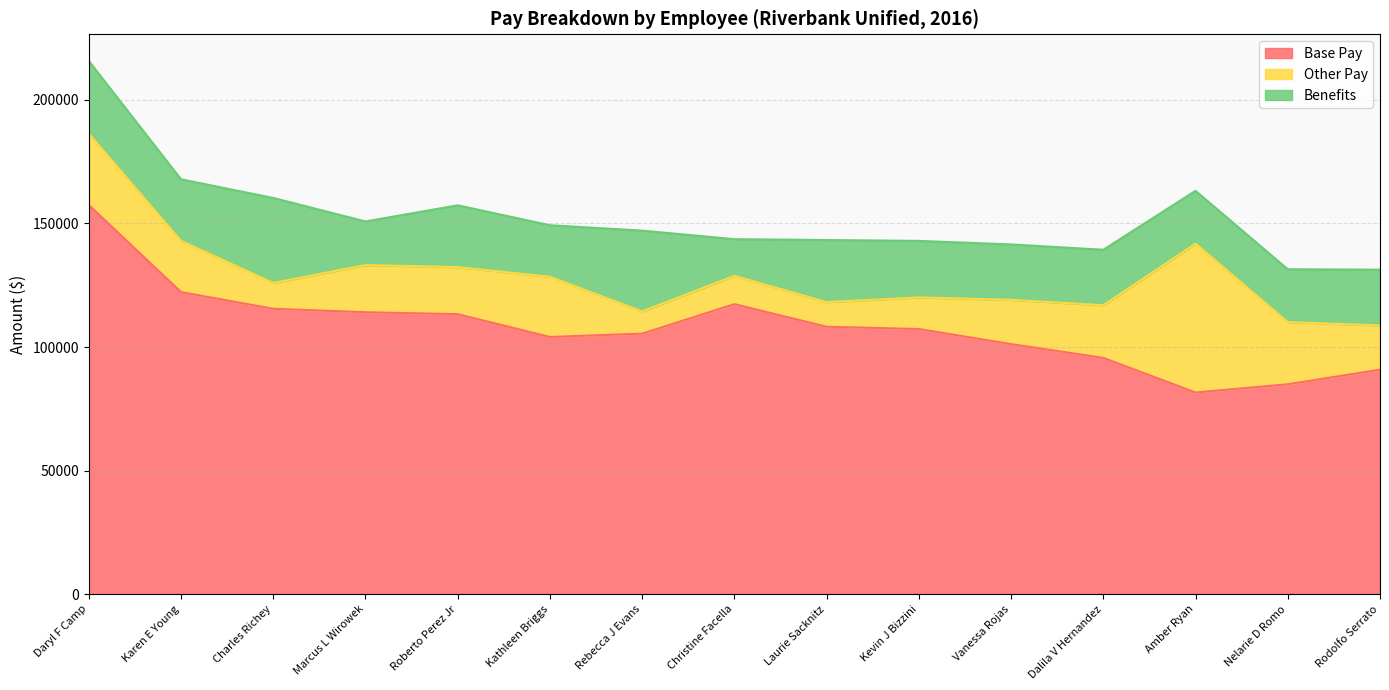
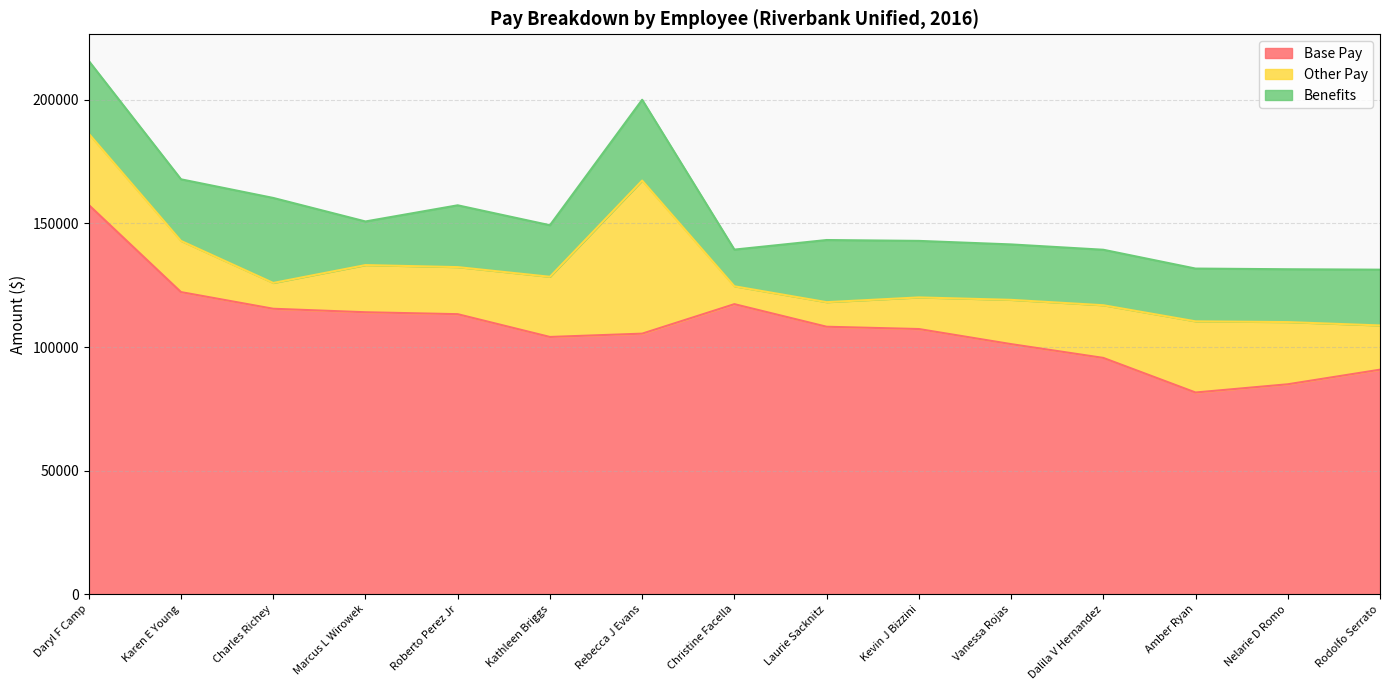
Other Pay, Rebecca J Evans: 9000 -> 62000
Other Pay, Christine Facella: 11000 -> 7000
Other Pay, Amber Ryan: 60000 -> 29000
